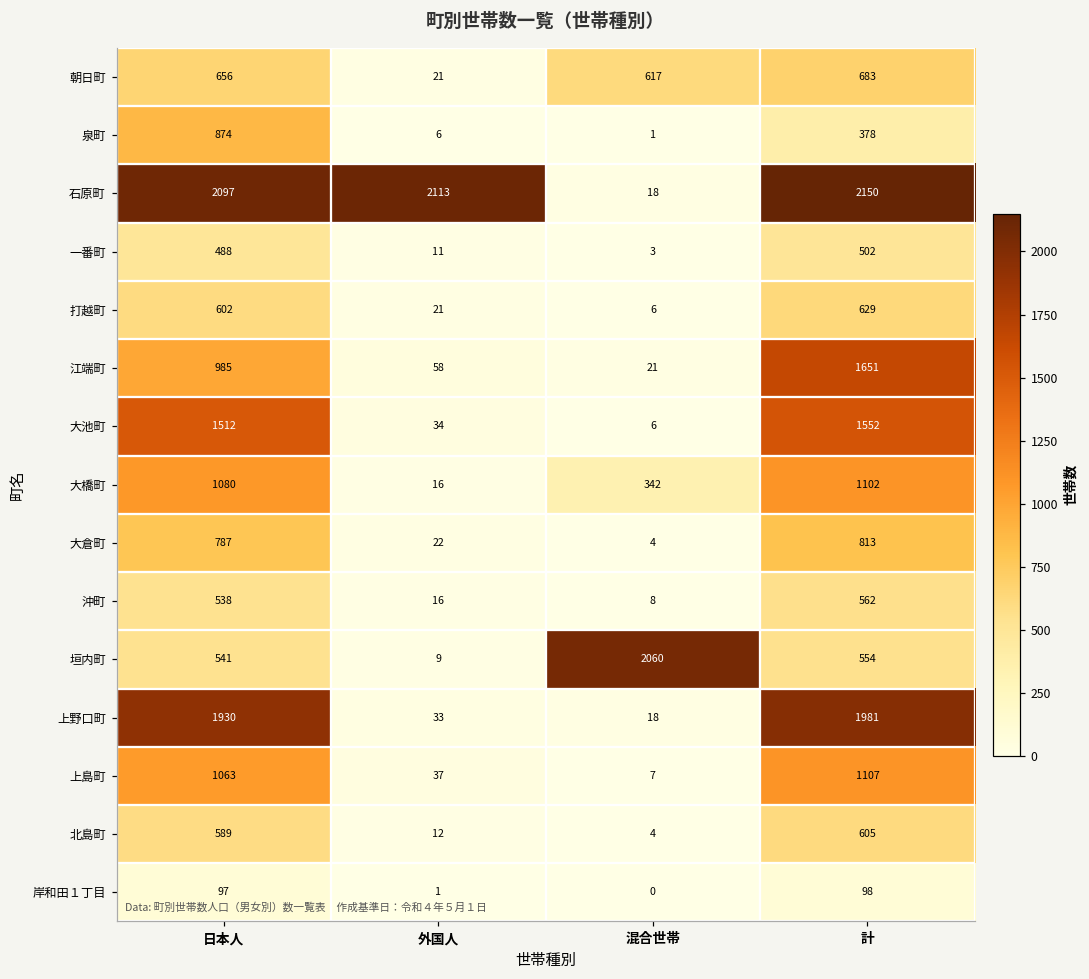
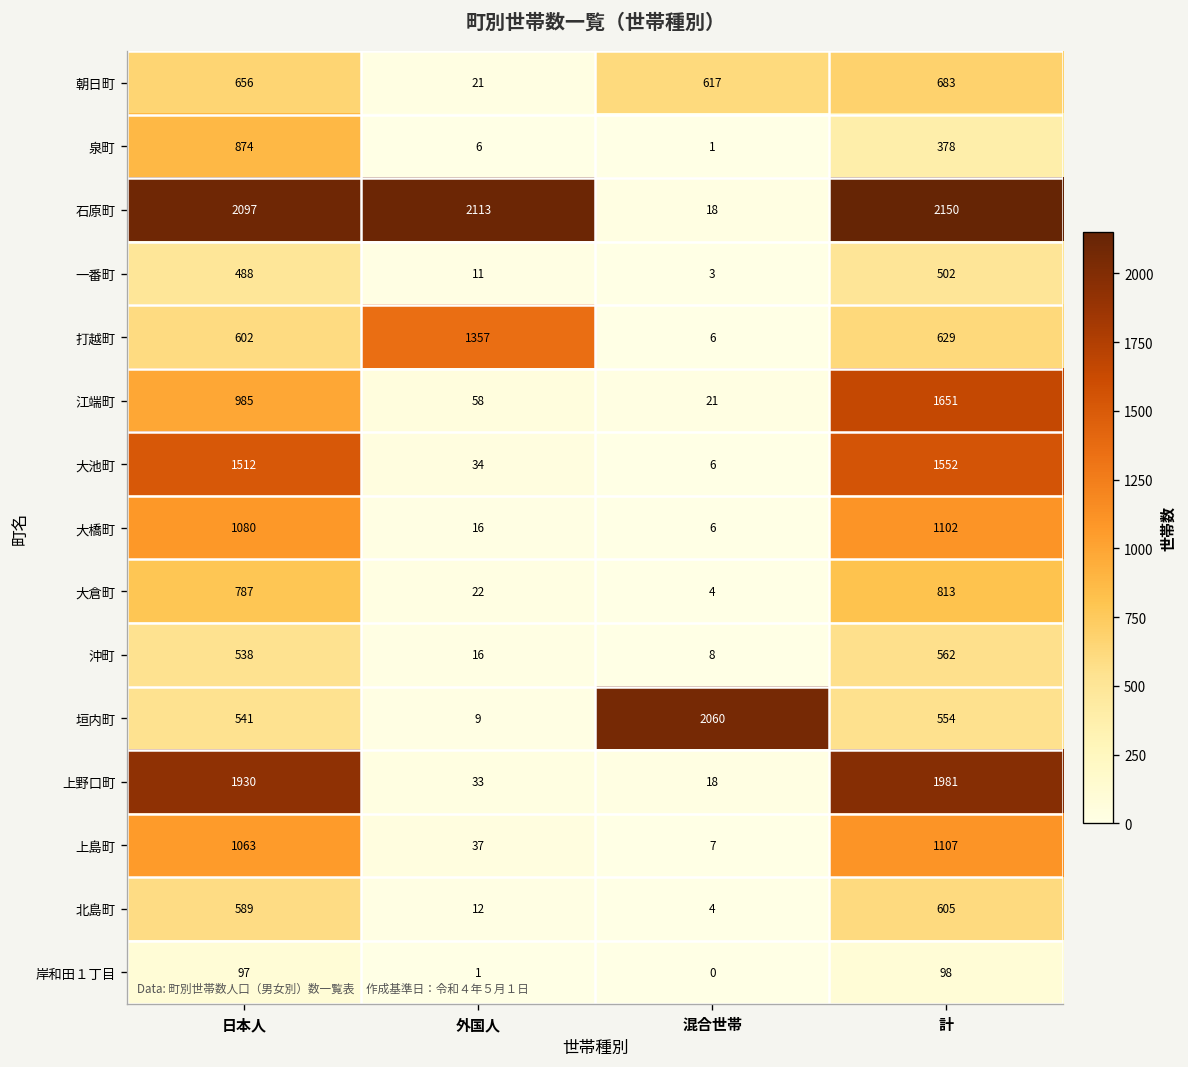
打越町, 外国人: 21 -> 1357
大橋町, 混合世帯: 342 -> 6
